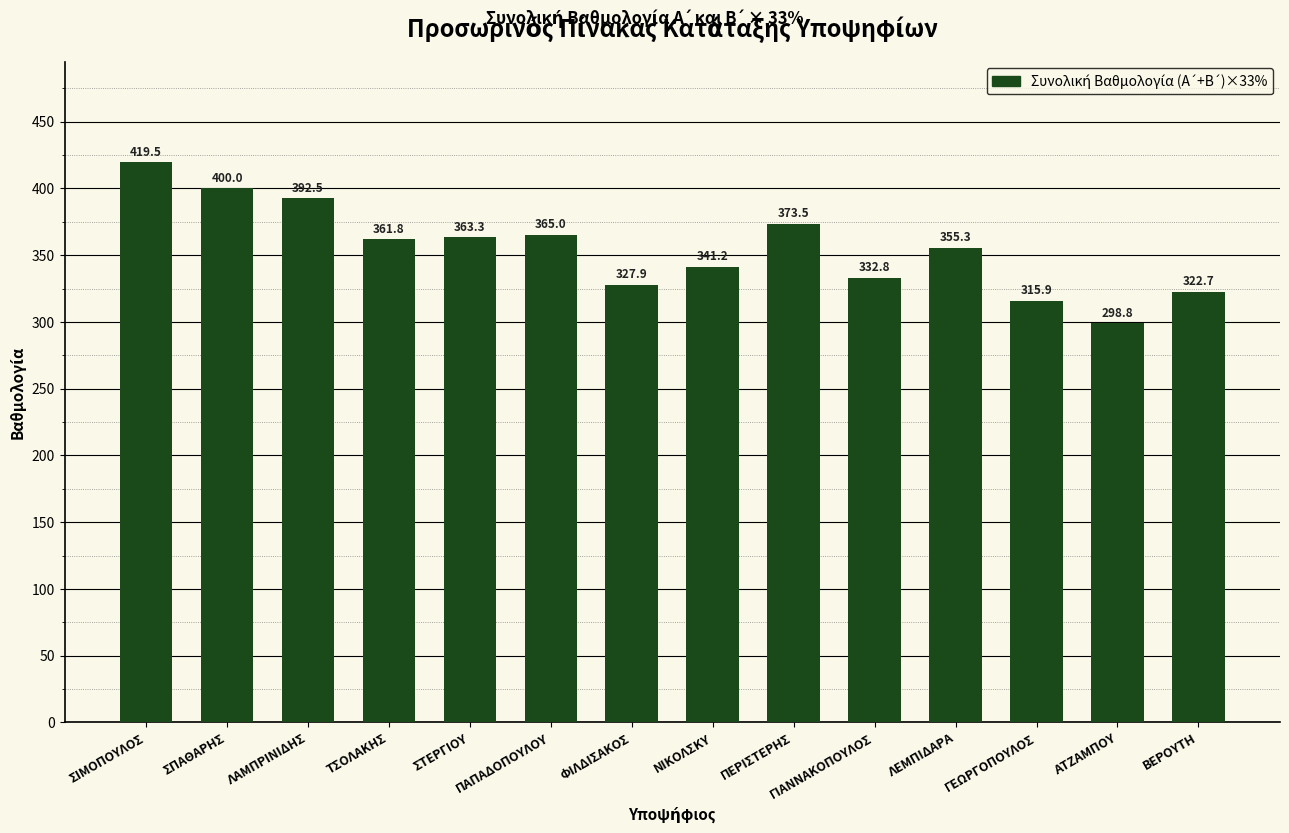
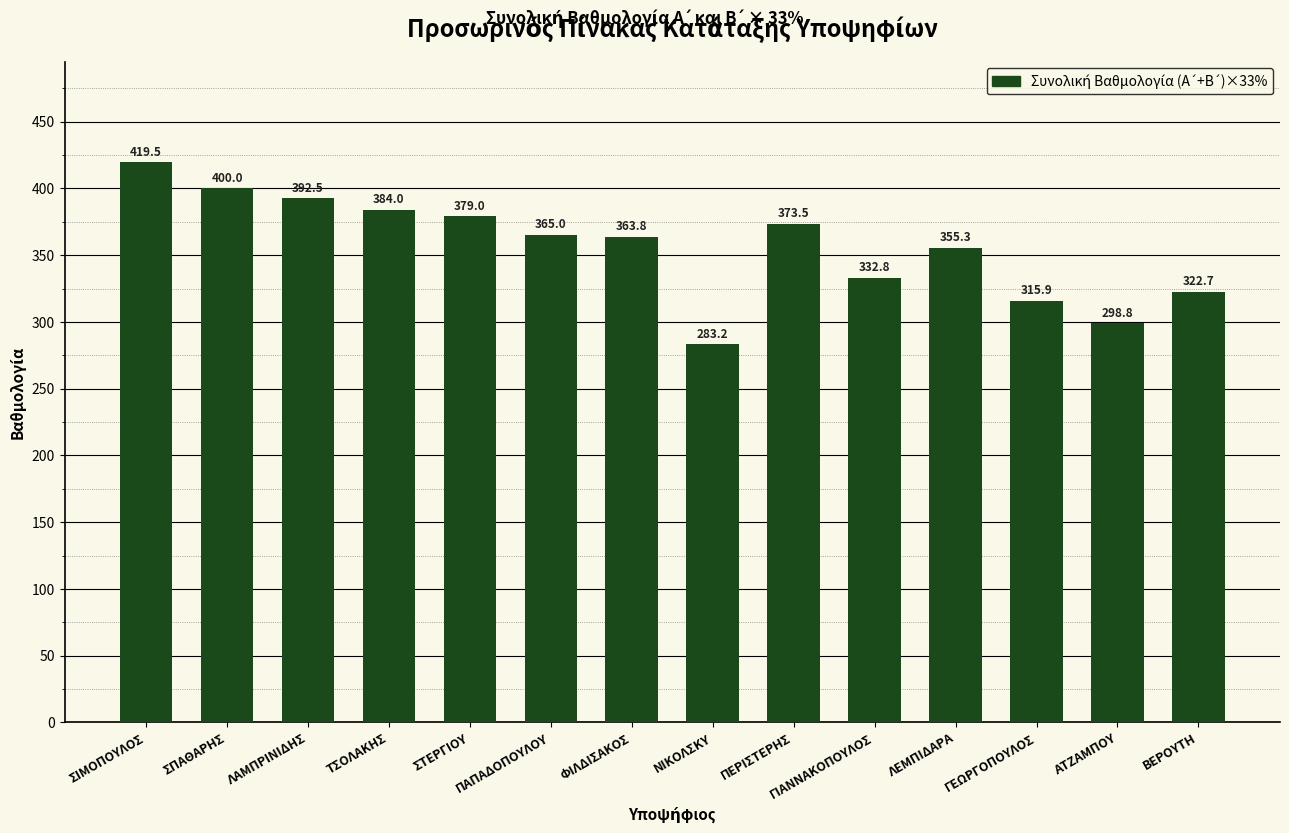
ΤΣΟΛΑΚΗΣ: 361.8 -> 384.0
ΣΤΕΡΓΙΟΥ: 363.3 -> 379.0
ΦΙΛΔΙΣΑΚΟΣ: 327.9 -> 363.8
ΝΙΚΟΛΣΚΥ: 341.2 -> 283.2
